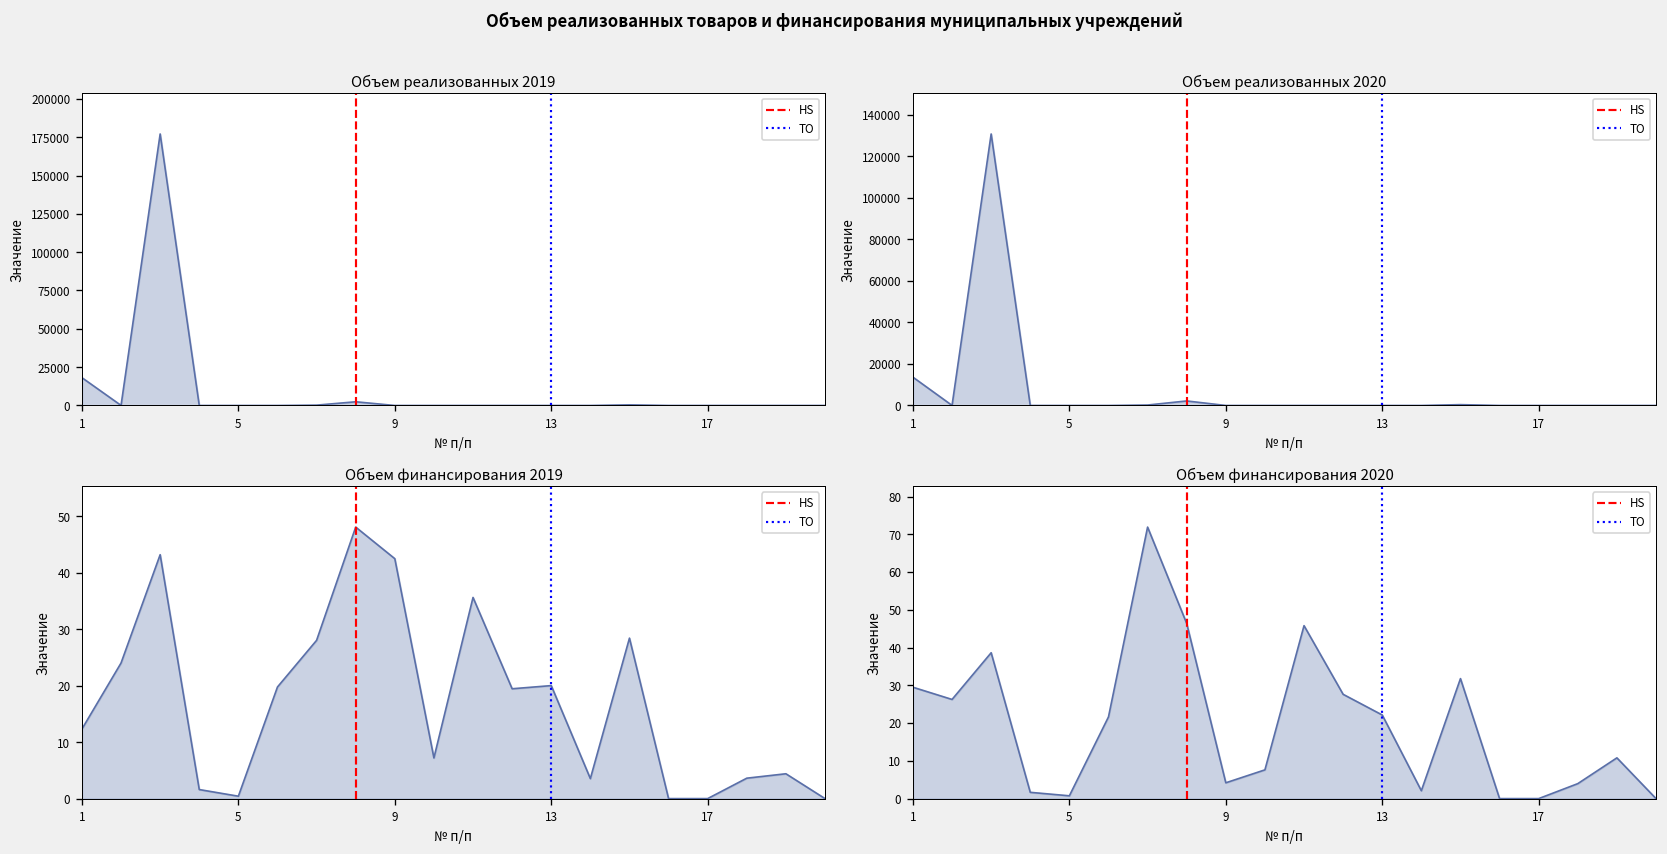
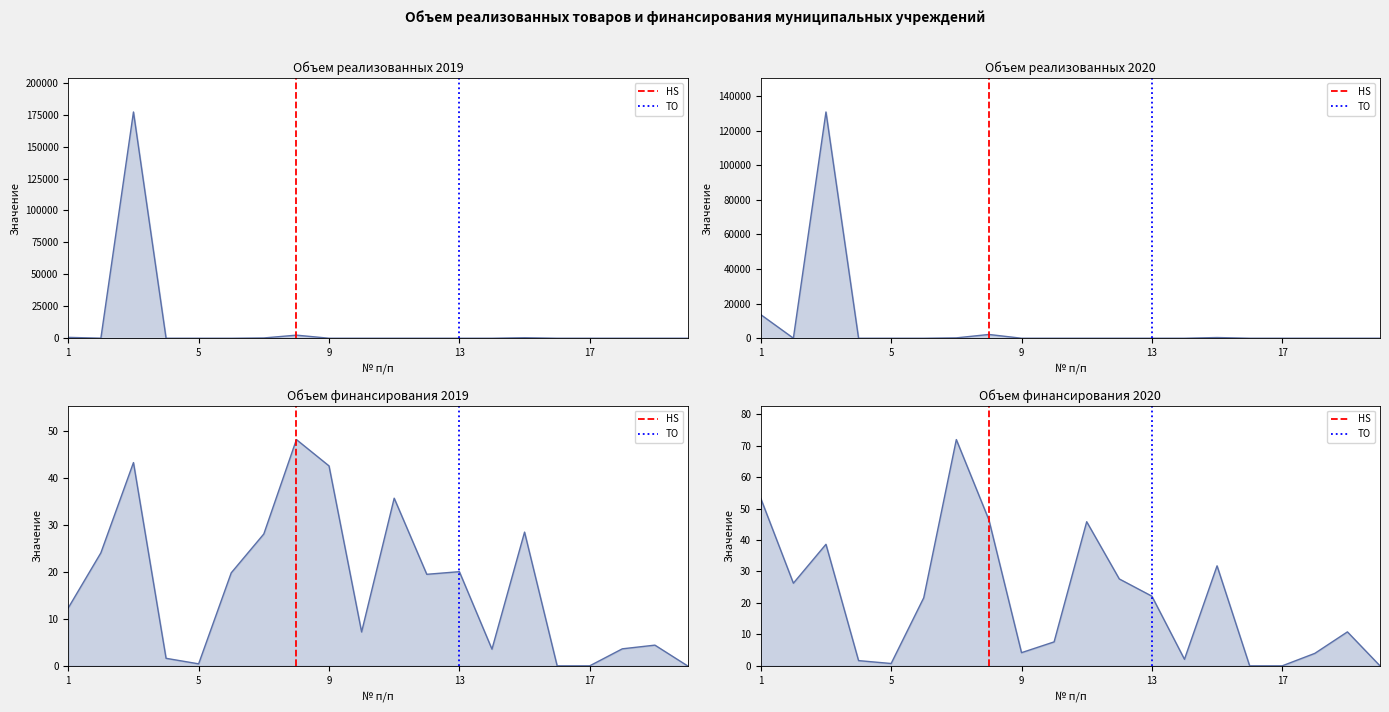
Объем реализованных 2019, 1: 18000 -> 1000
Объем финансирования 2020, 1: 29 -> 53
